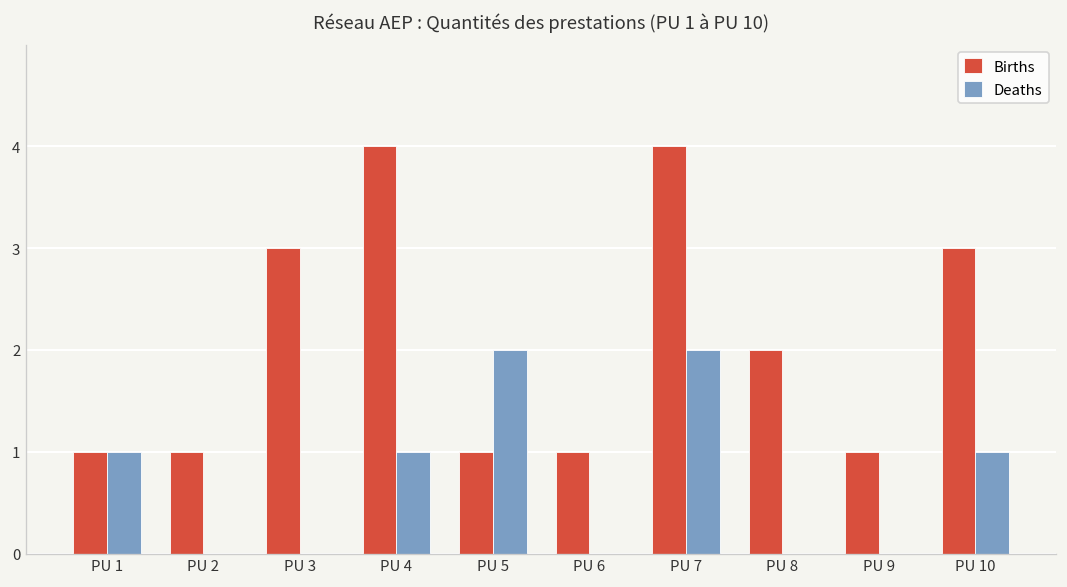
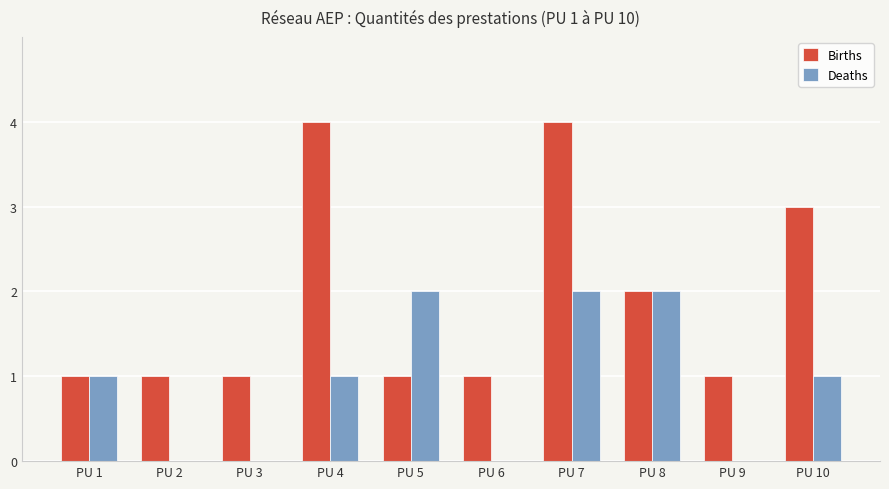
Births, PU 3: 3 -> 1
Deaths, PU 8: 0 -> 2
